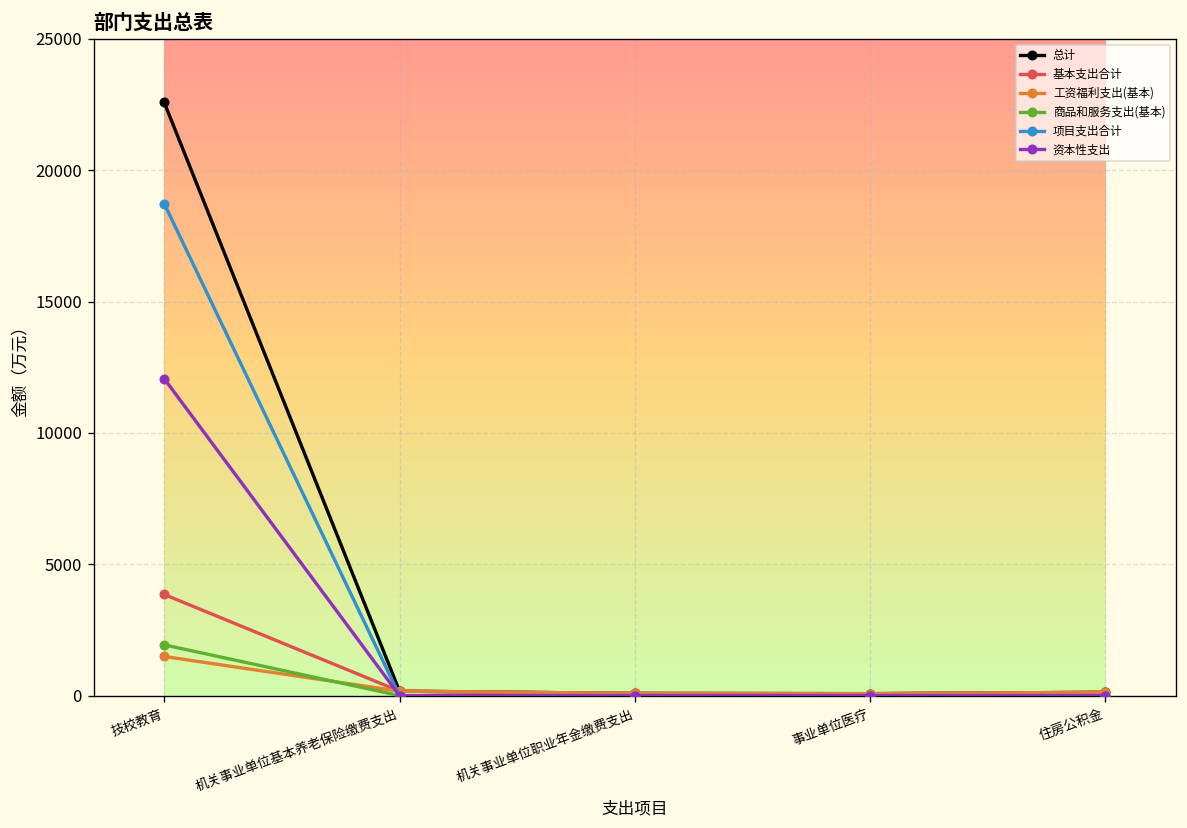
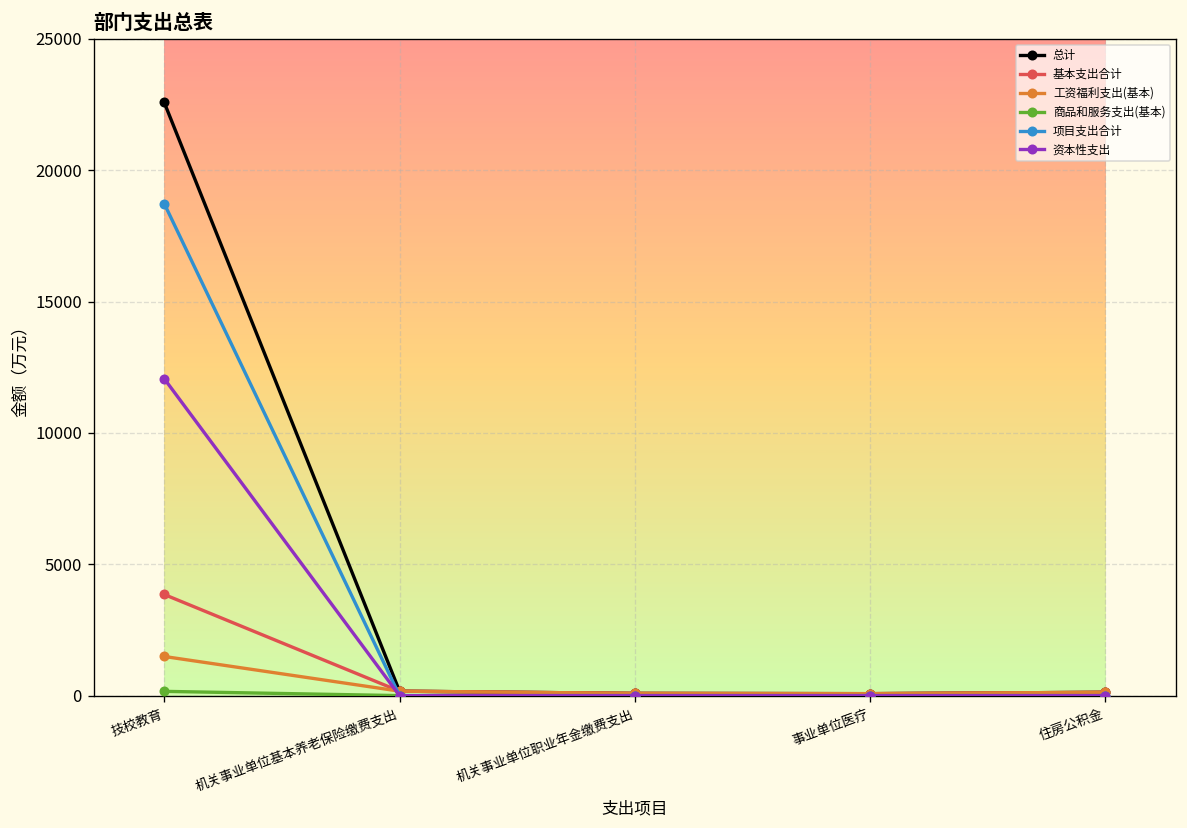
商品和服务支出(基本), 技校教育: 1900 -> 200
